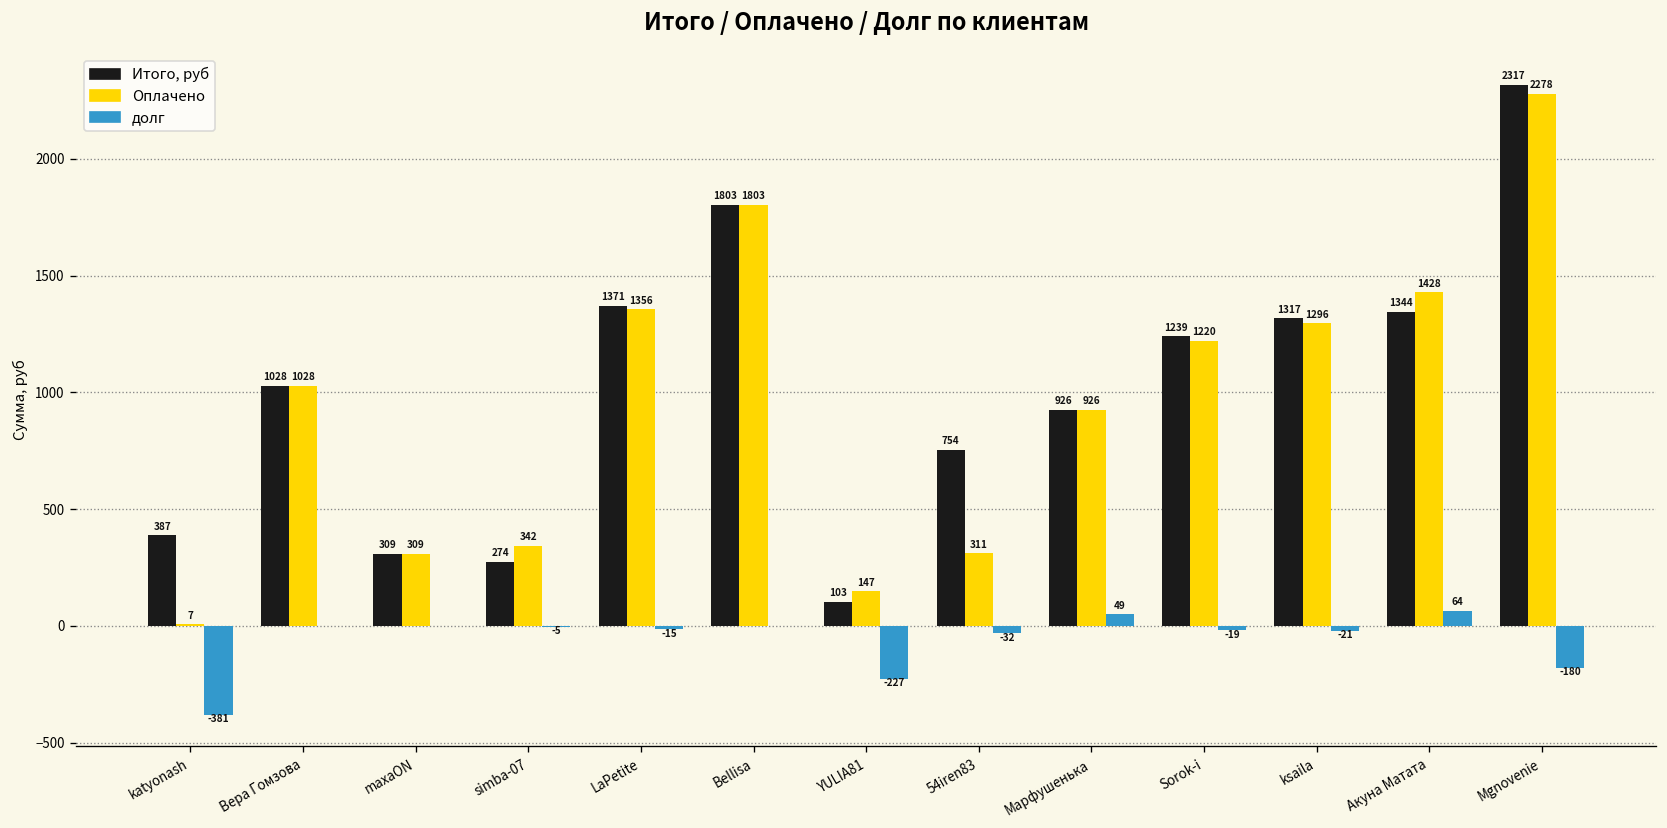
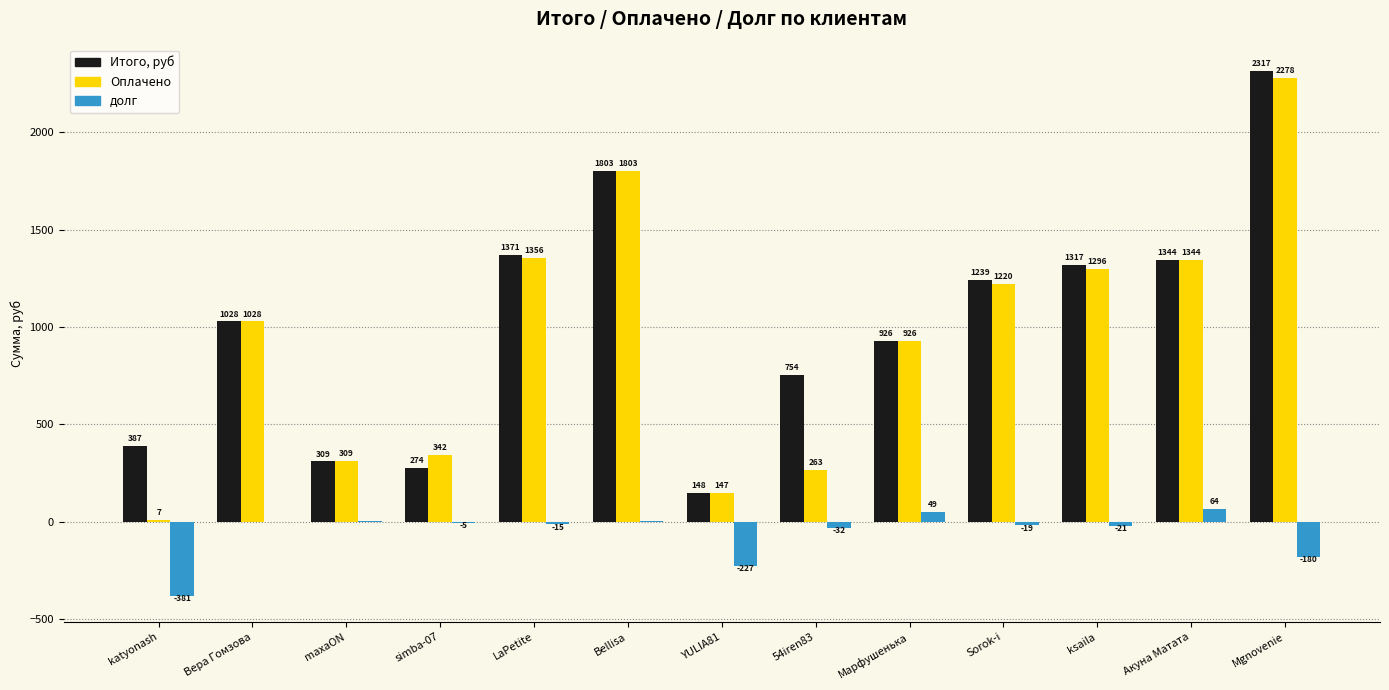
Итого, руб, YULIA81: 103 -> 148
Оплачено, 54iren83: 311 -> 263
Оплачено, Акуна Матата: 1428 -> 1344
